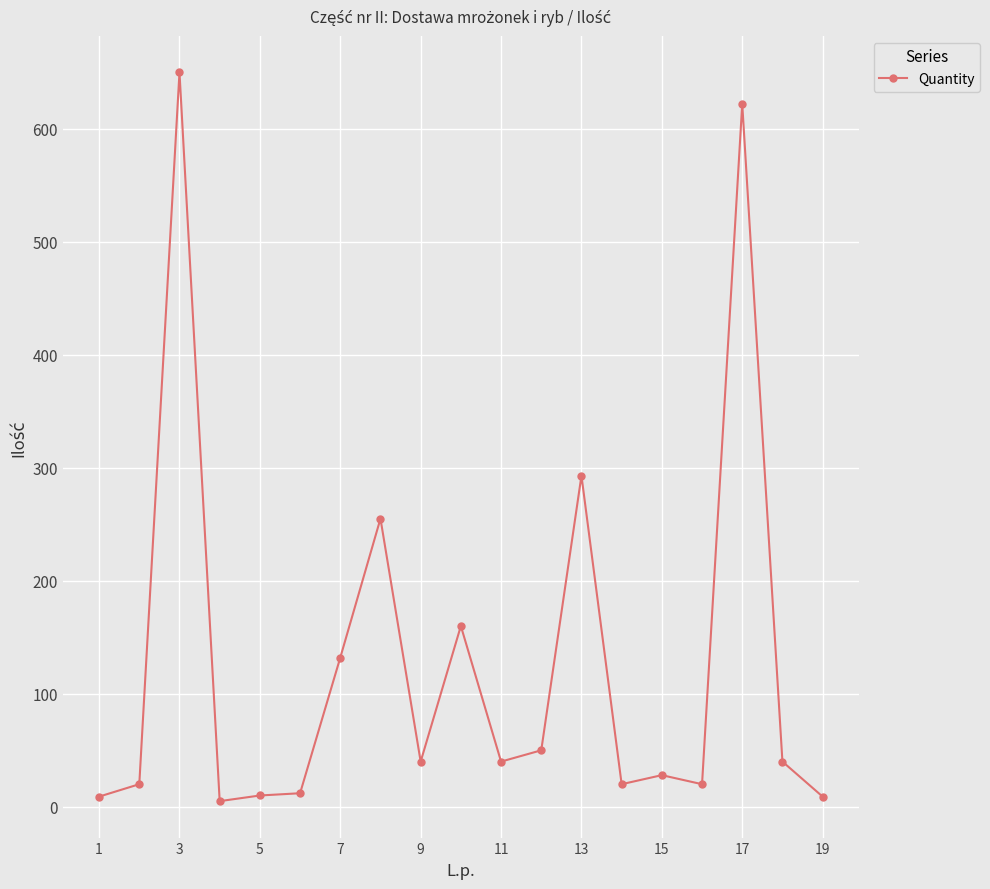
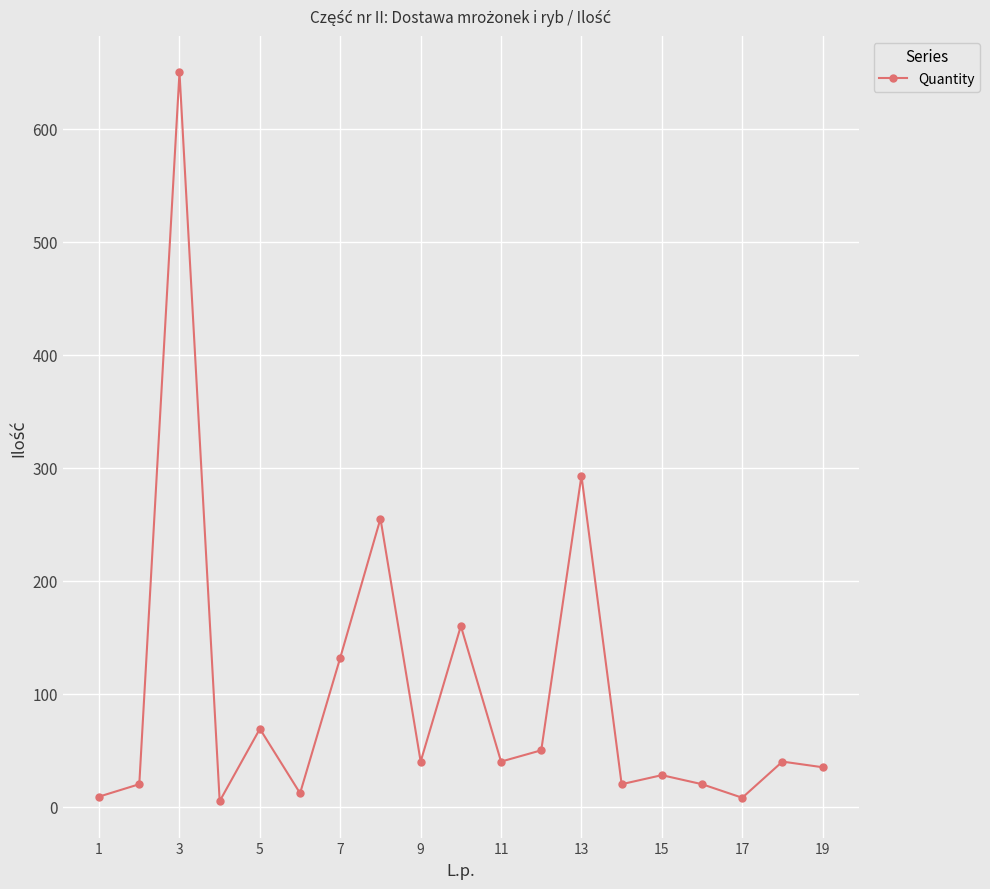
5: 10 -> 69
17: 622 -> 8
19: 9 -> 35
